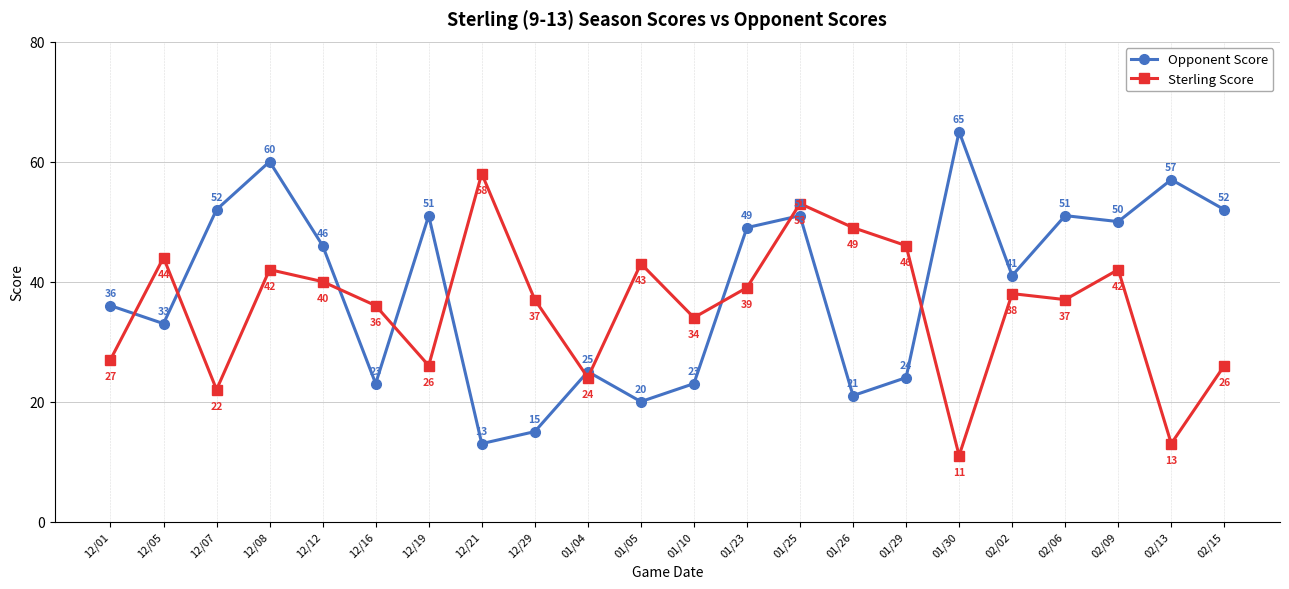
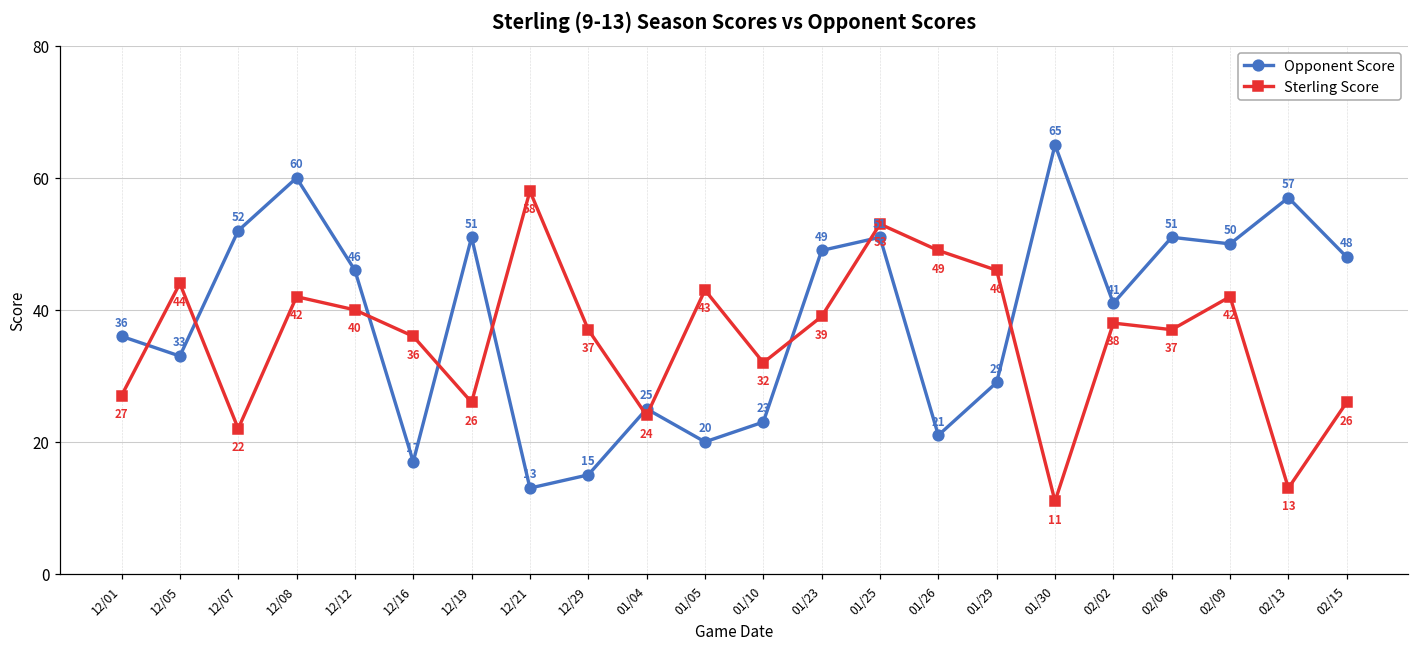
Opponent Score, 12/16: 23 -> 17
Sterling Score, 01/10: 34 -> 32
Opponent Score, 01/29: 24 -> 29
Opponent Score, 02/15: 52 -> 48
